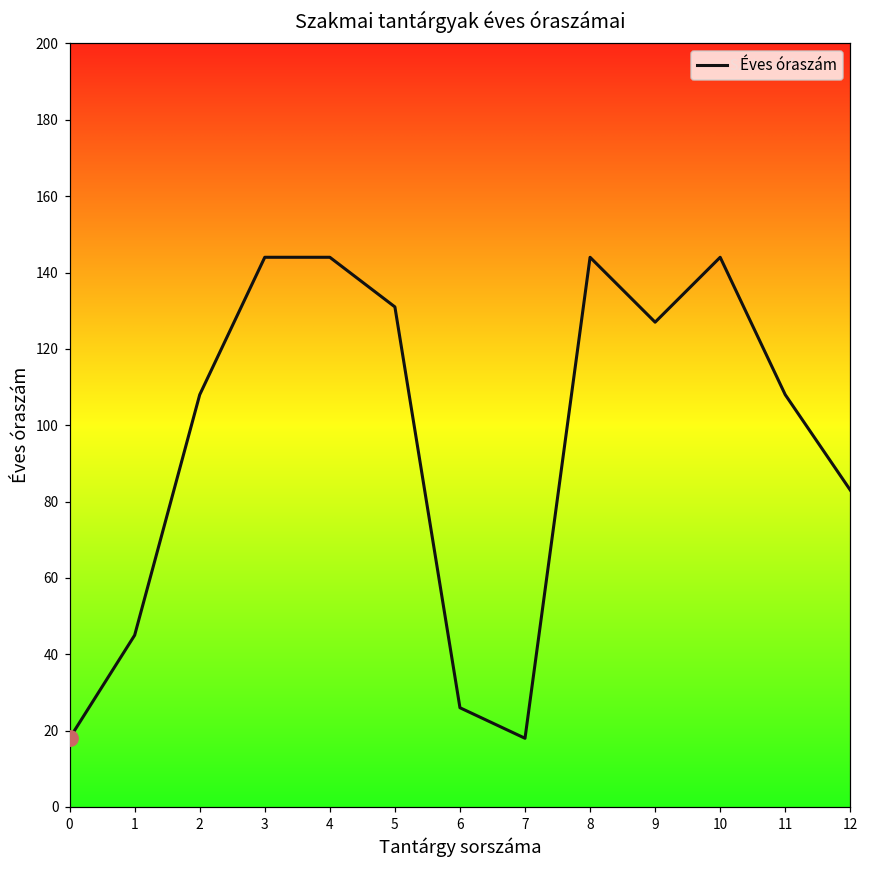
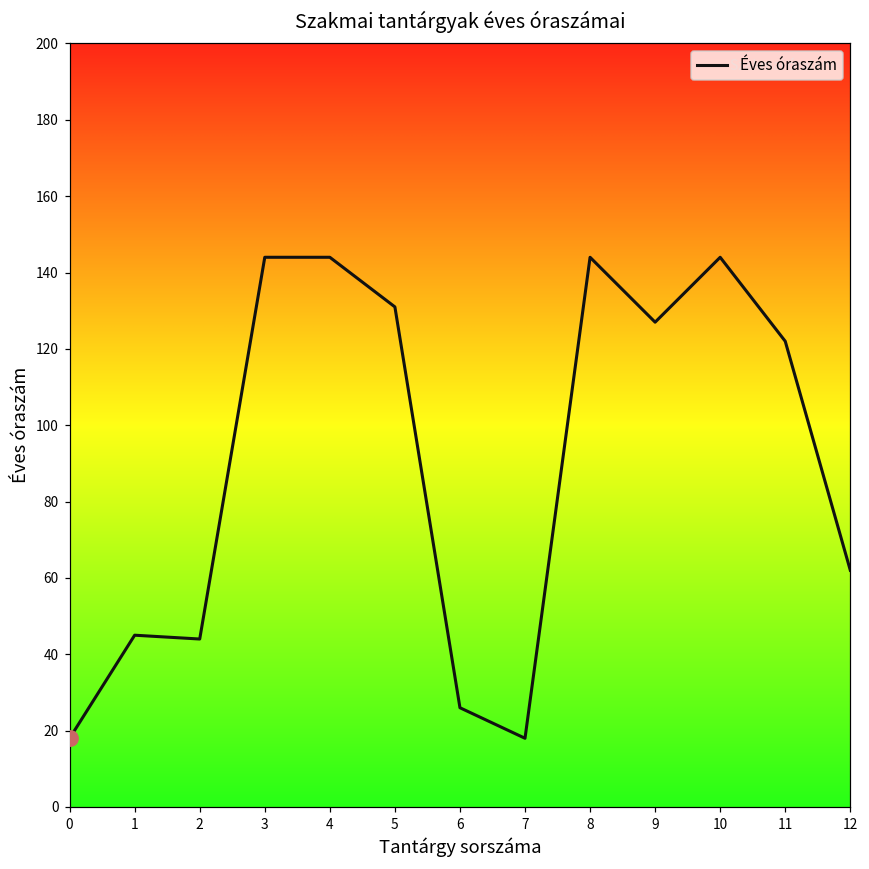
Éves óraszám, 2: 108 -> 44
Éves óraszám, 11: 108 -> 122
Éves óraszám, 12: 83 -> 62
